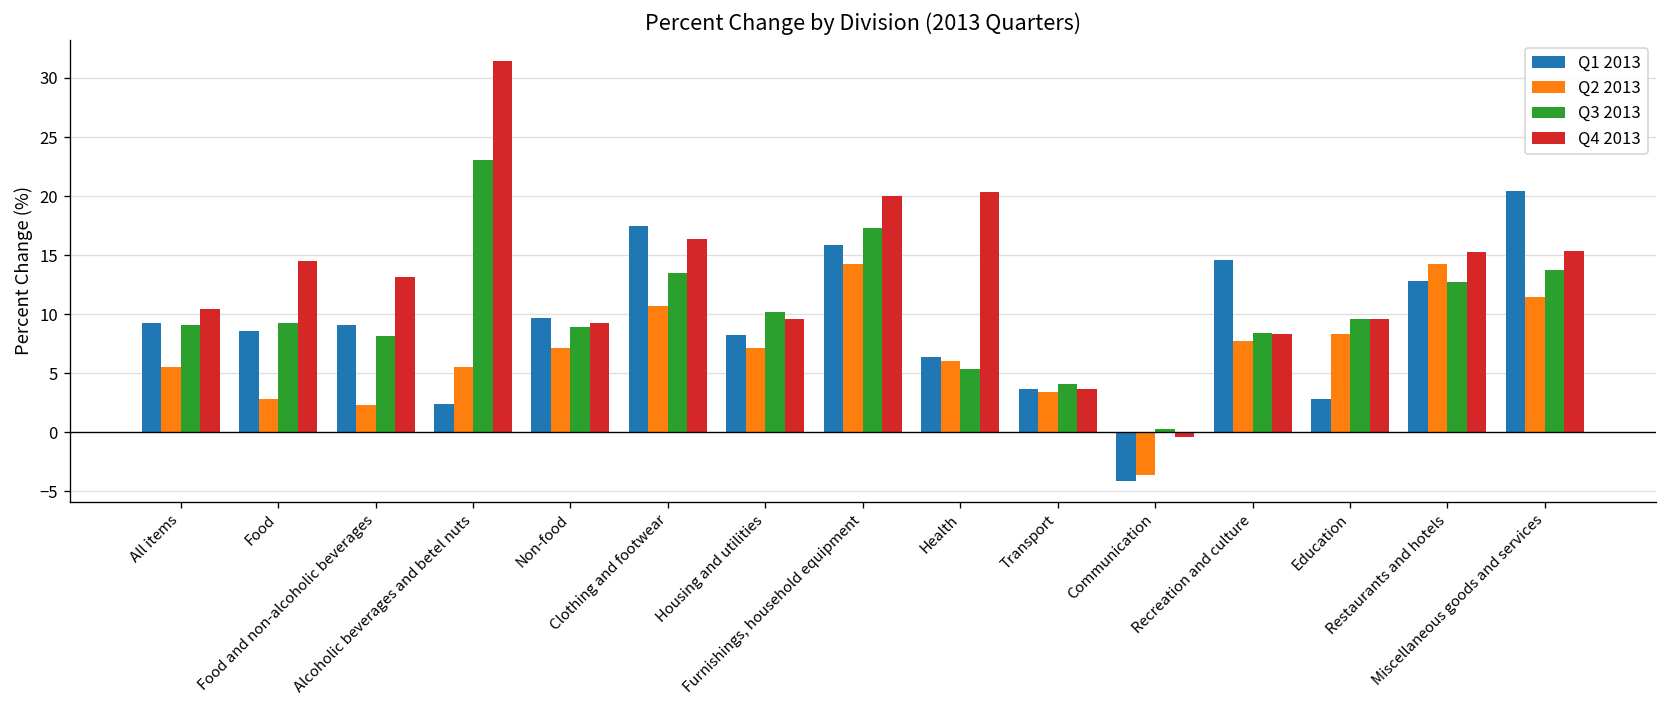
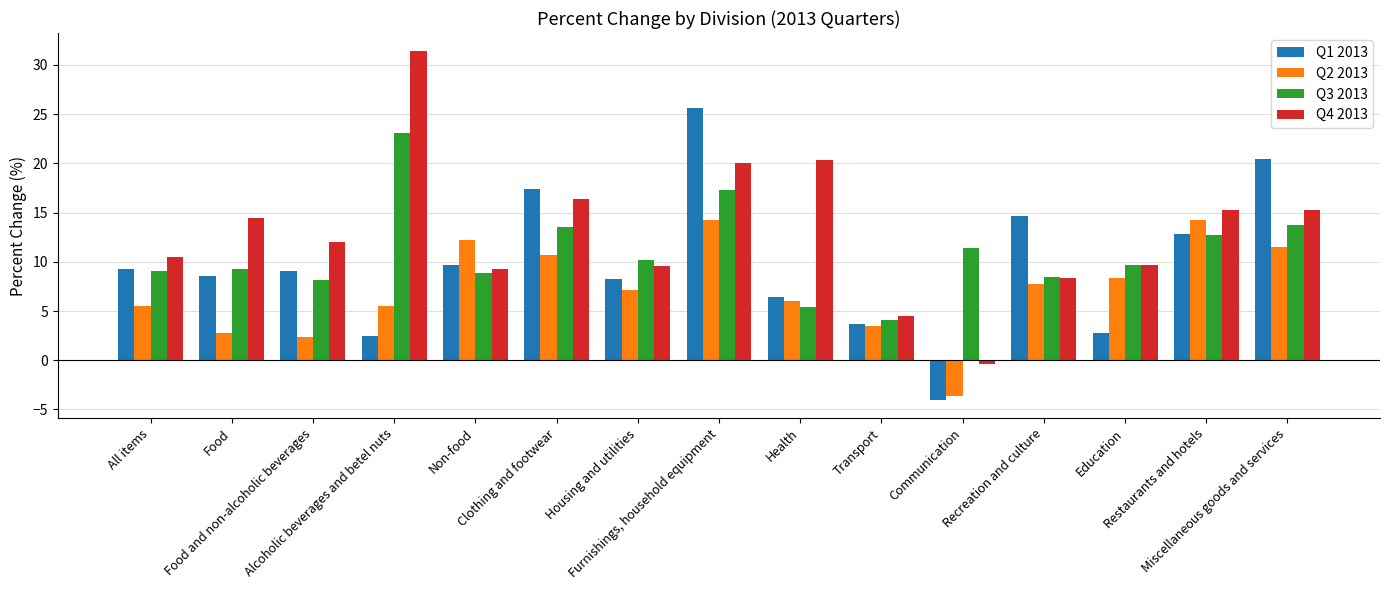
Q4 2013, Food and non-alcoholic beverages: 13 -> 12
Q2 2013, Non-food: 7 -> 12
Q1 2013, Furnishings, household equipment: 16 -> 26
Q4 2013, Transport: 3.7 -> 4.5
Q3 2013, Communication: 0 -> 11
